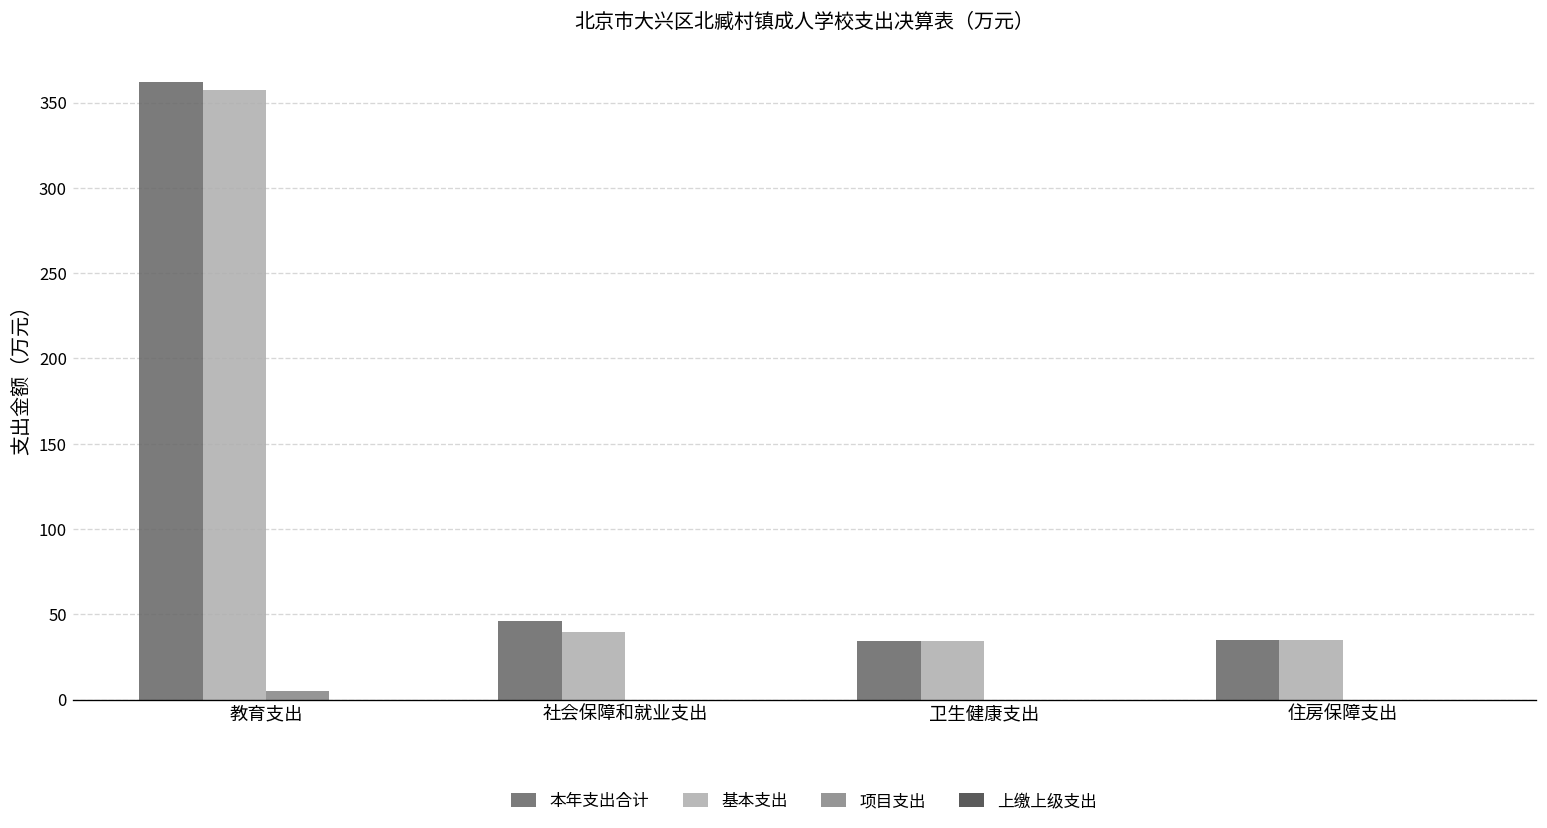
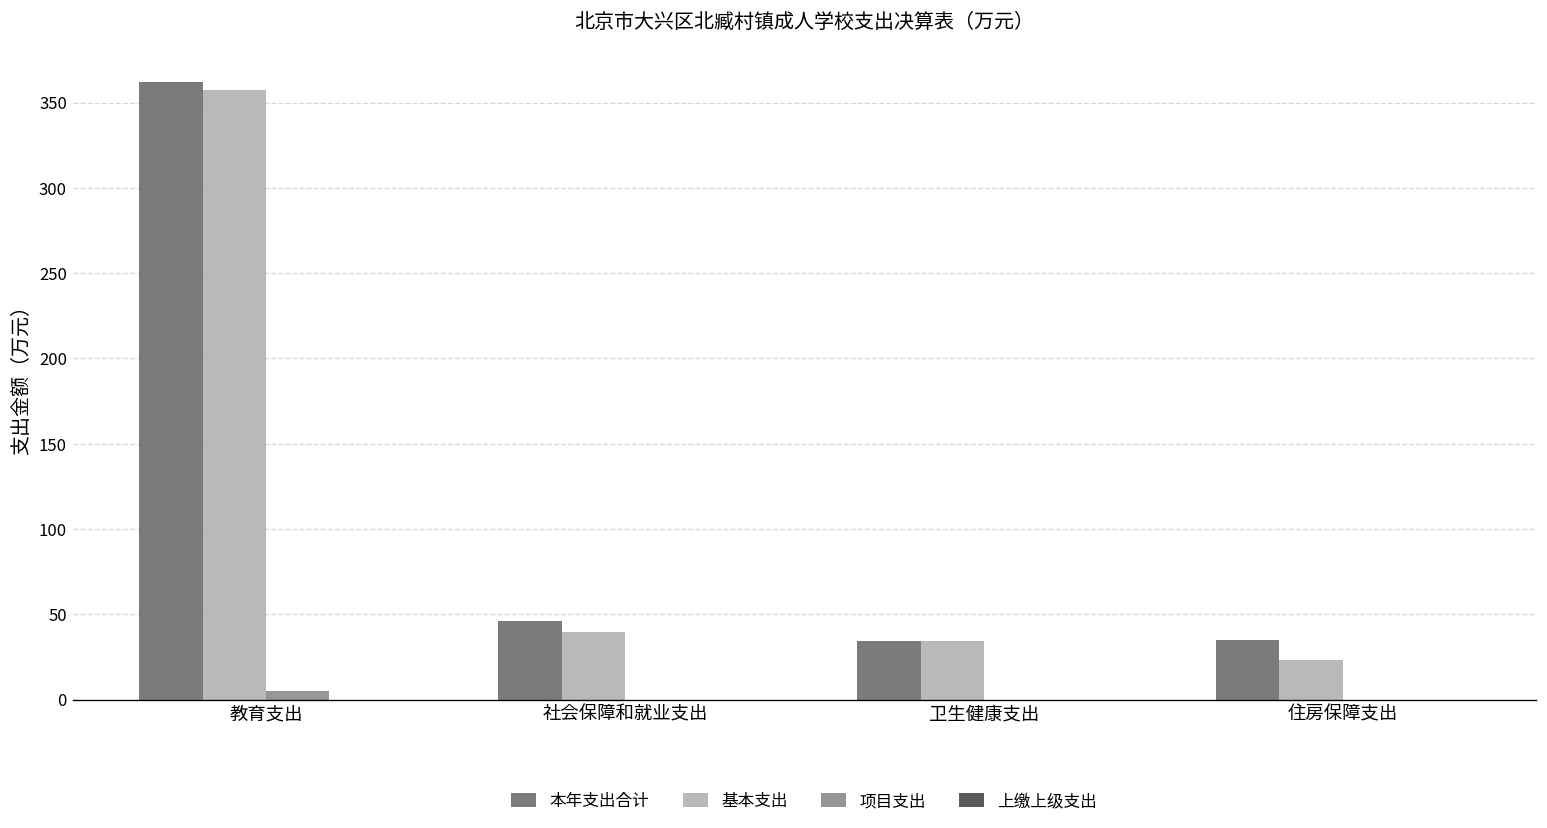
基本支出, 住房保障支出: 35 -> 24
